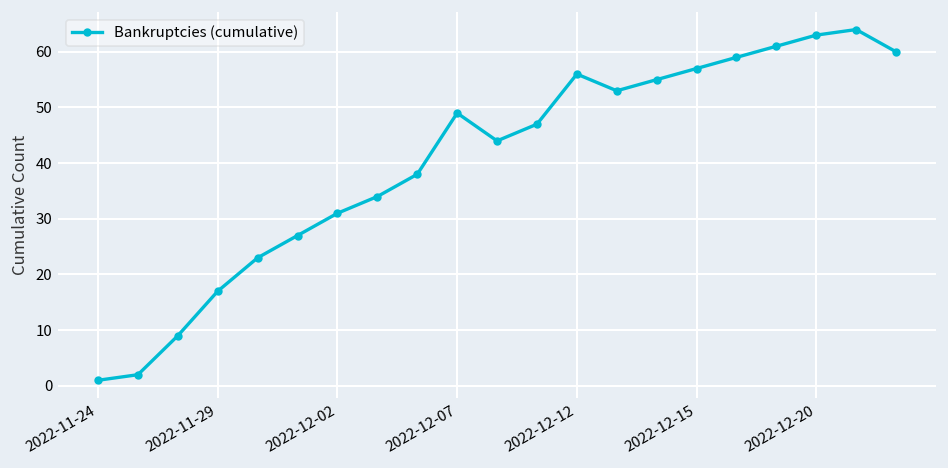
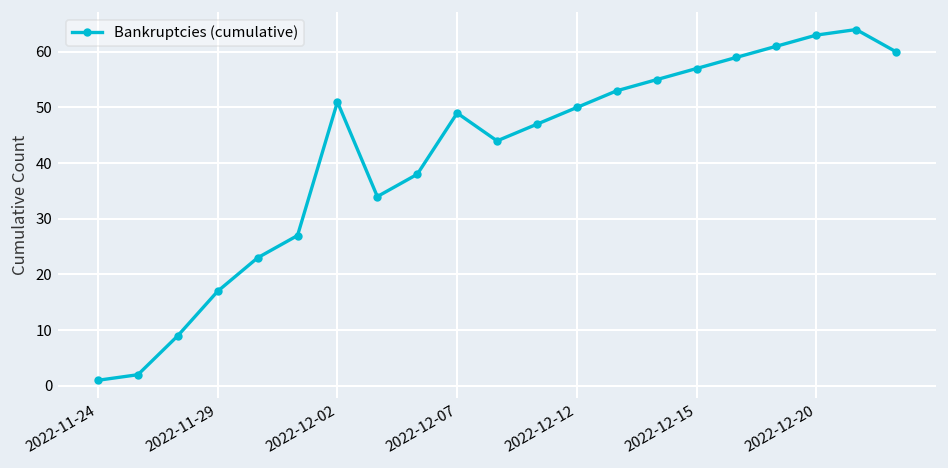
2022-12-02: 31 -> 51
2022-12-12: 56 -> 50
